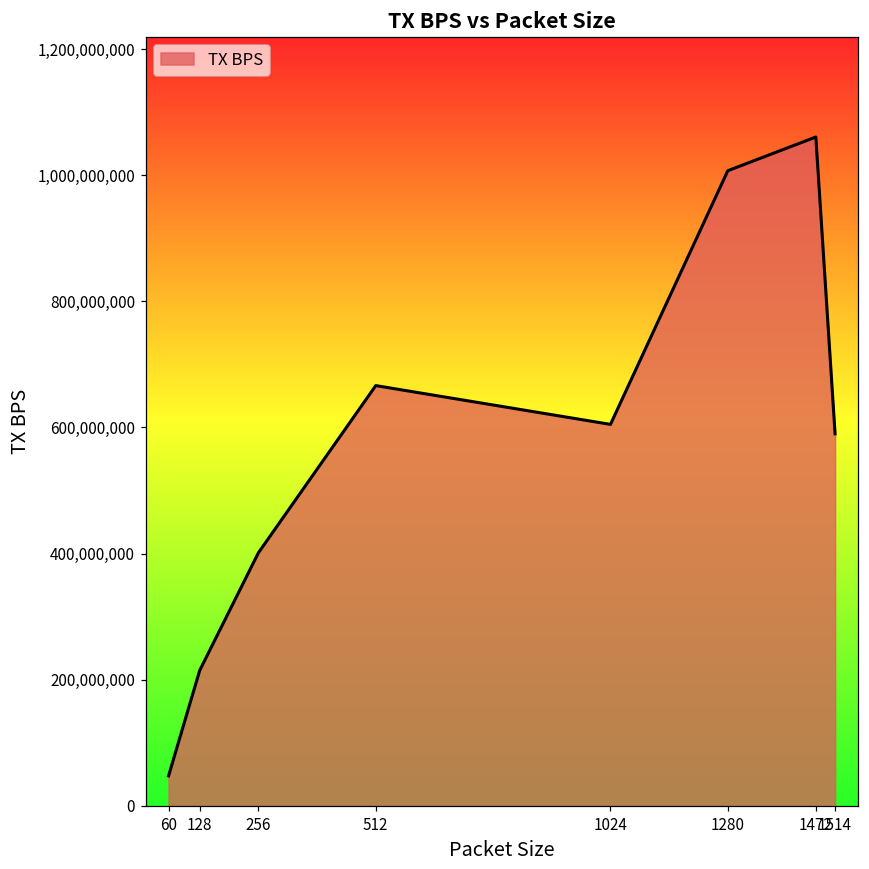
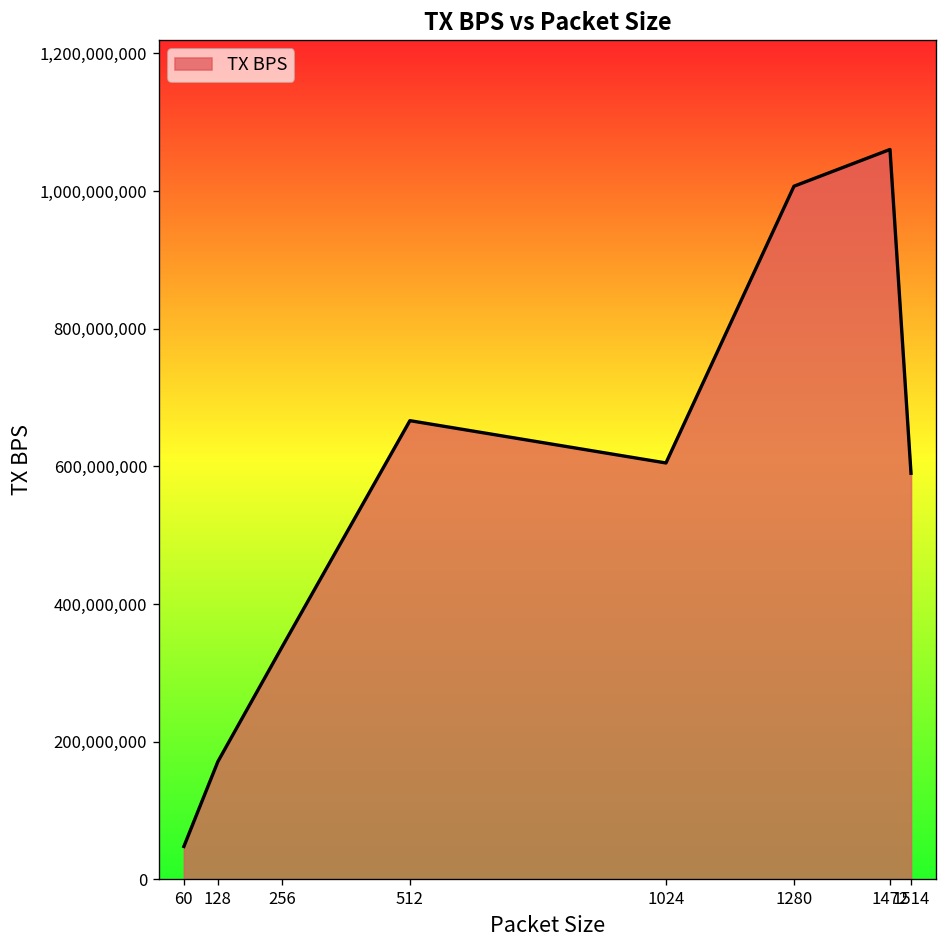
128: 220,000,000 -> 170,000,000
256: 400,000,000 -> 340,000,000
